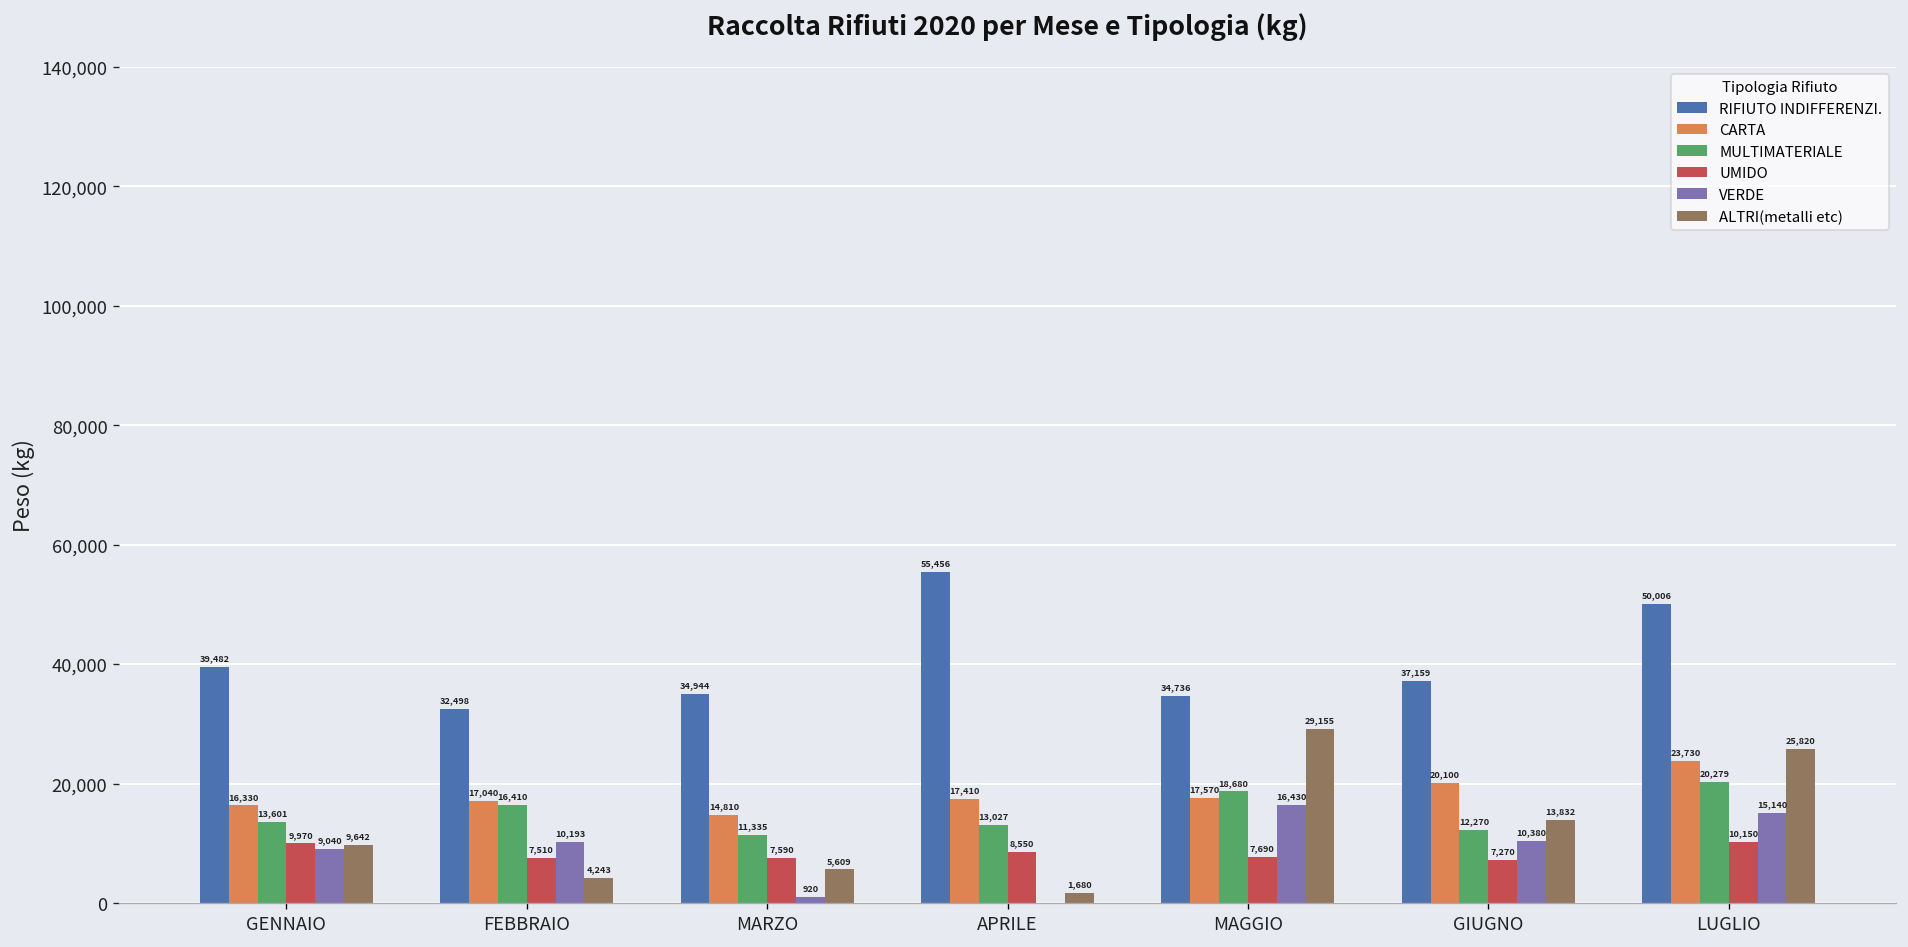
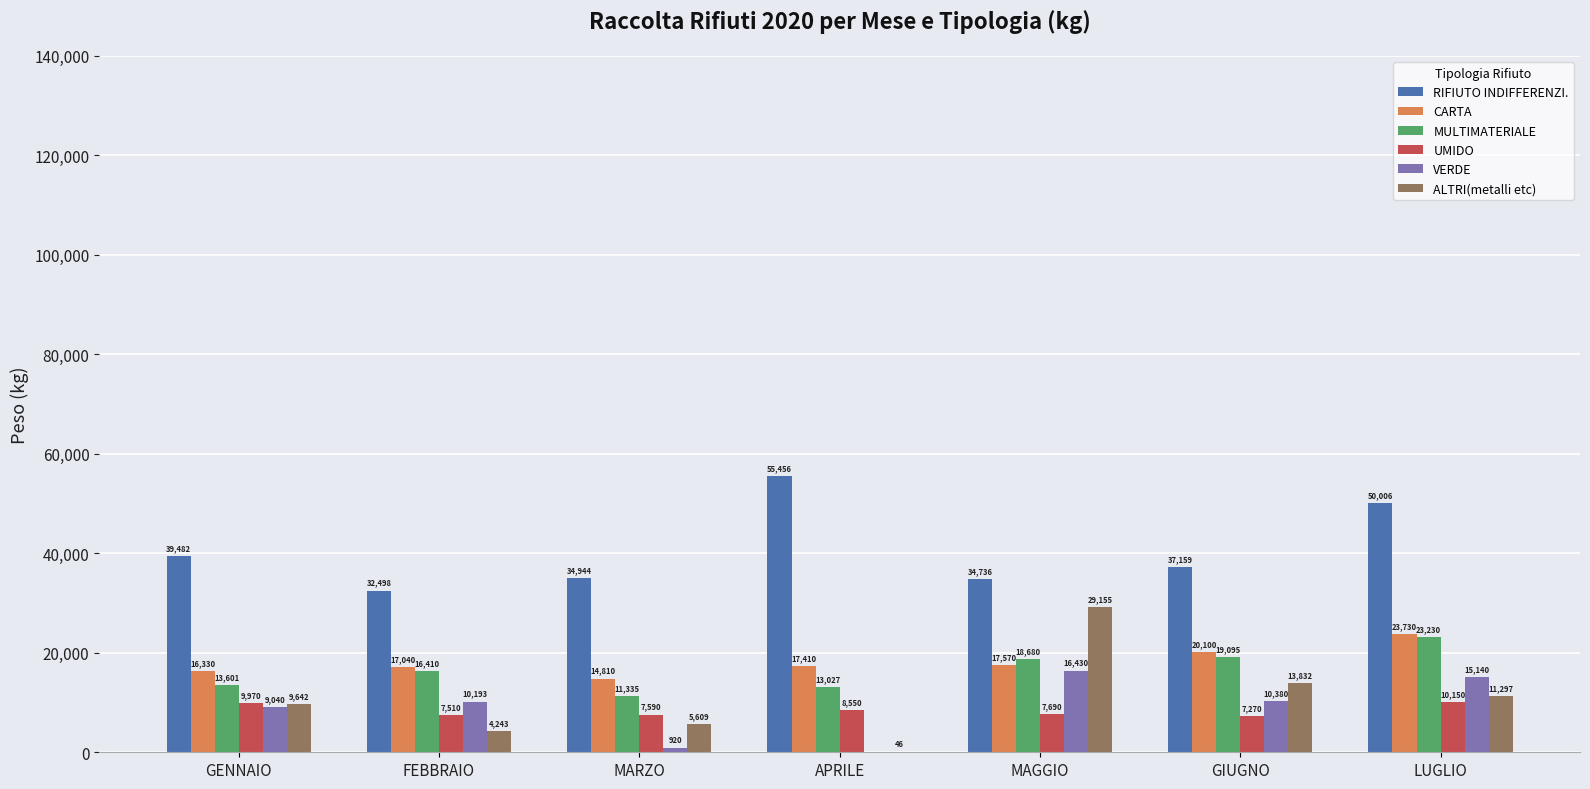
ALTRI(metalli etc), APRILE: 1,680 -> 46
MULTIMATERIALE, GIUGNO: 12,270 -> 19,095
MULTIMATERIALE, LUGLIO: 20,279 -> 23,230
ALTRI(metalli etc), LUGLIO: 25,820 -> 11,297
